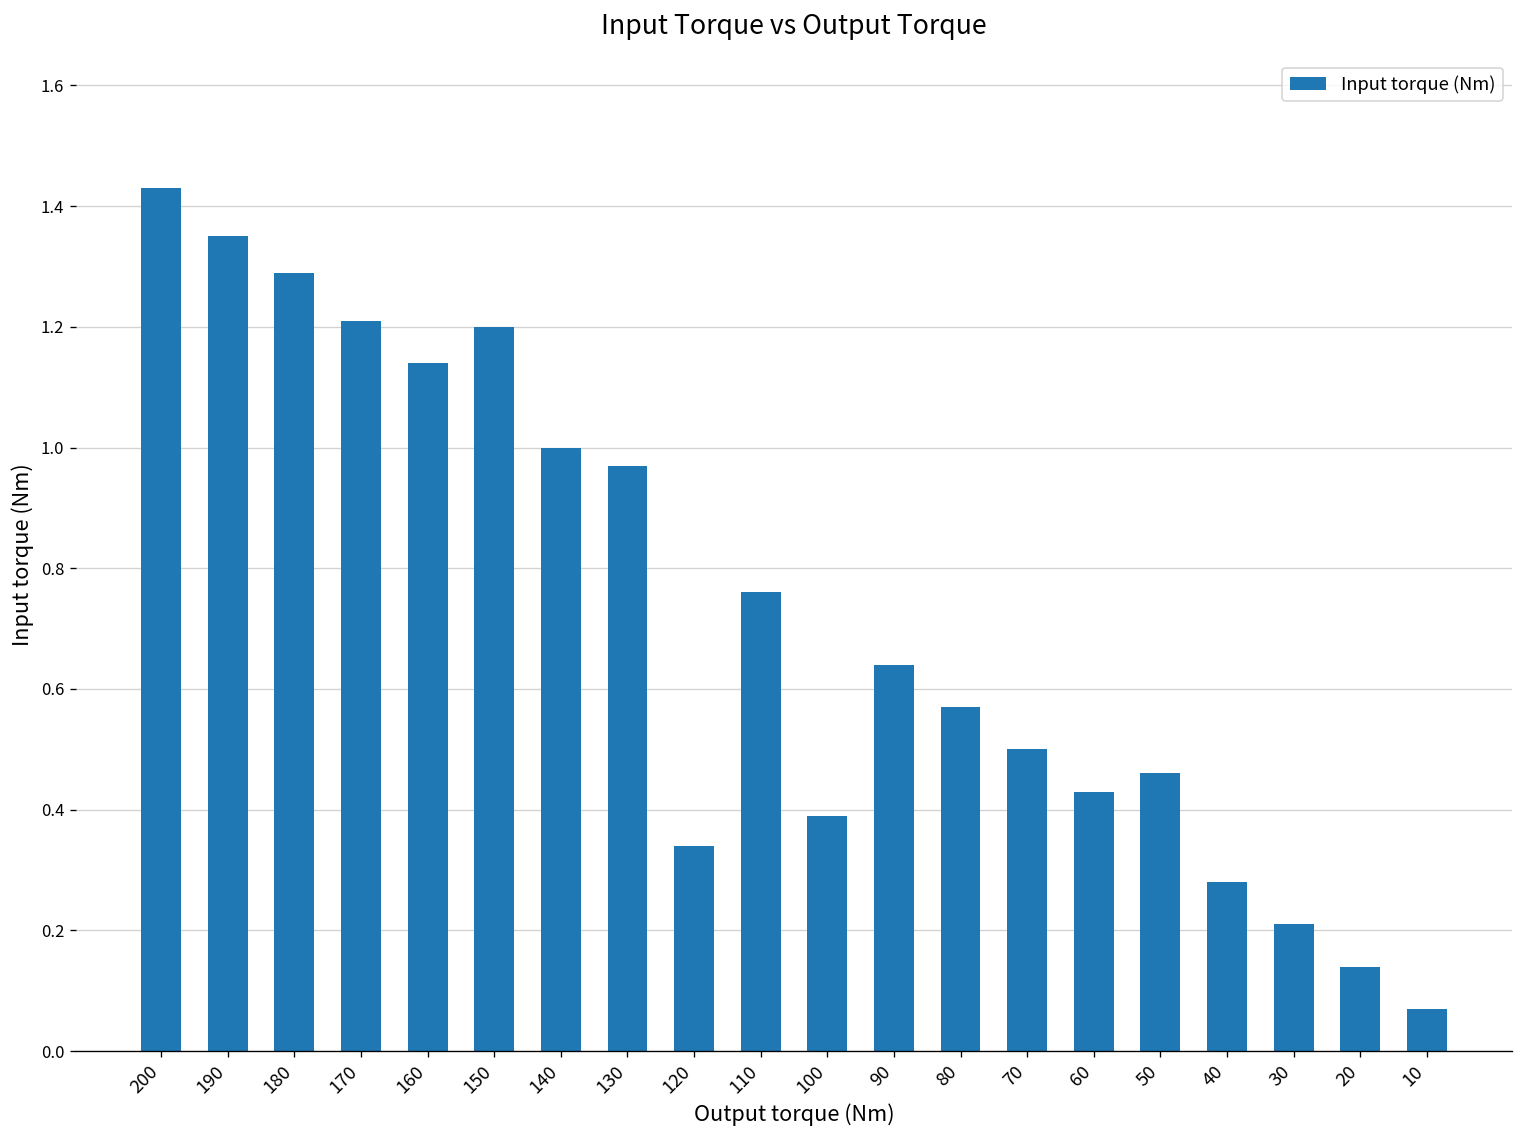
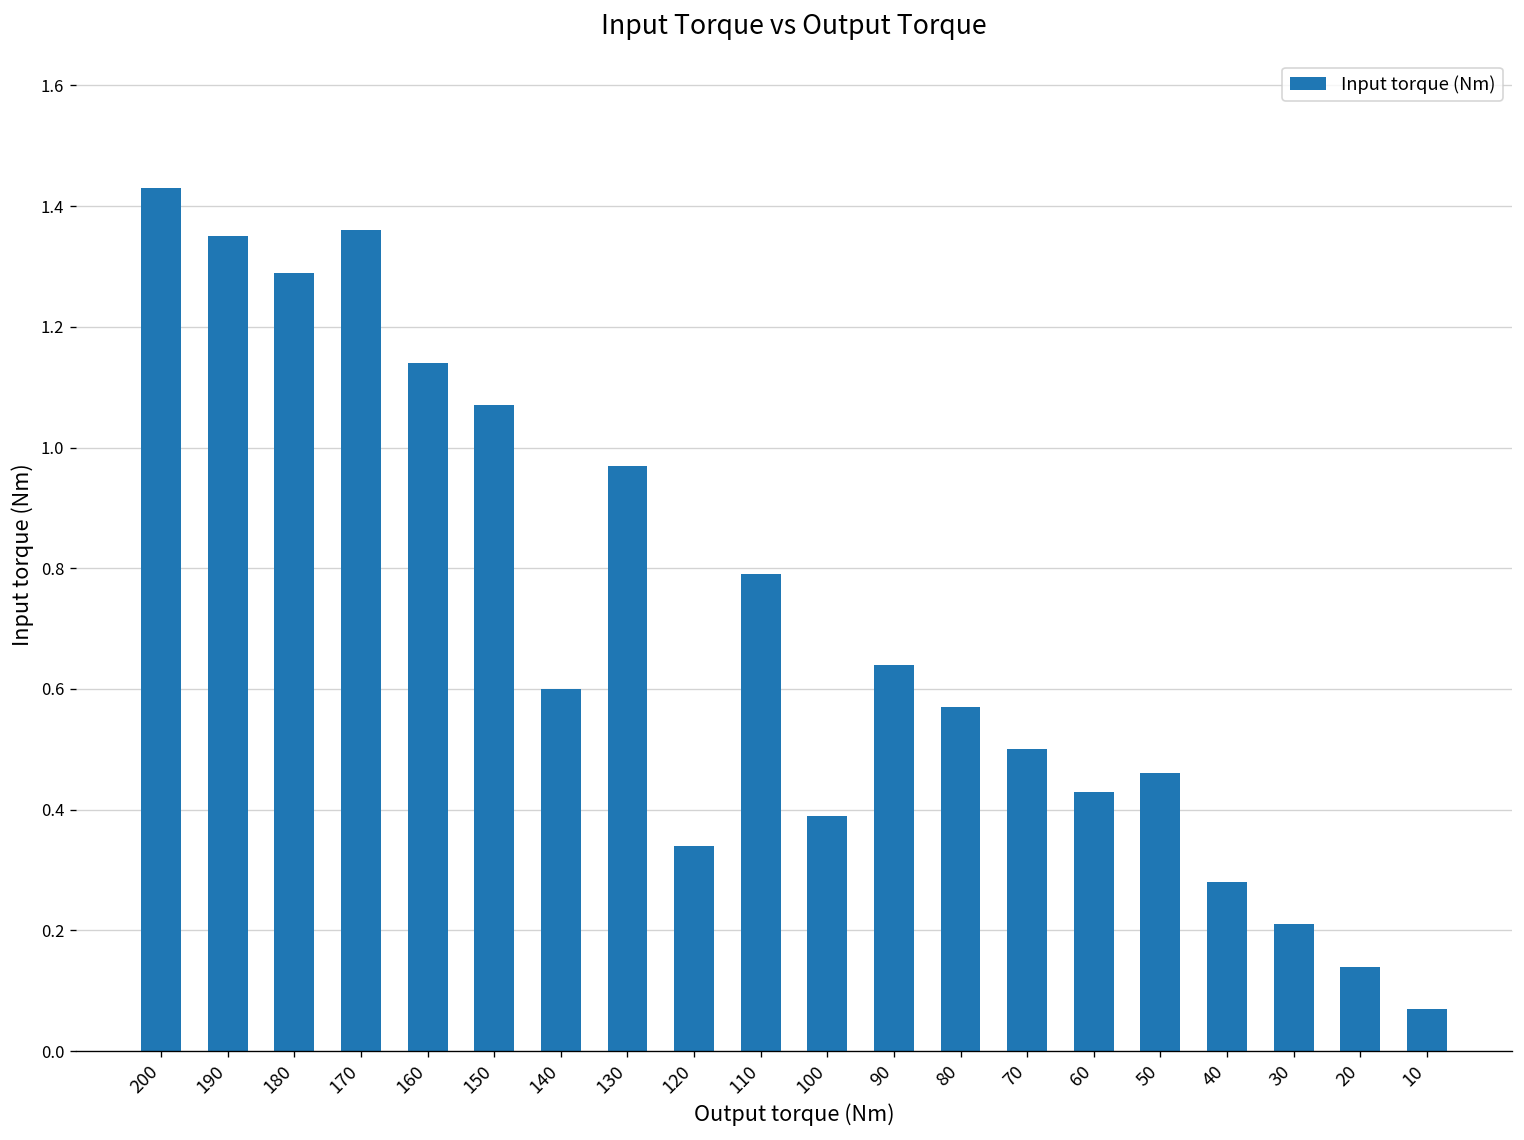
170: 1.21 -> 1.36
150: 1.20 -> 1.07
140: 1.0 -> 0.6
110: 0.76 -> 0.79
